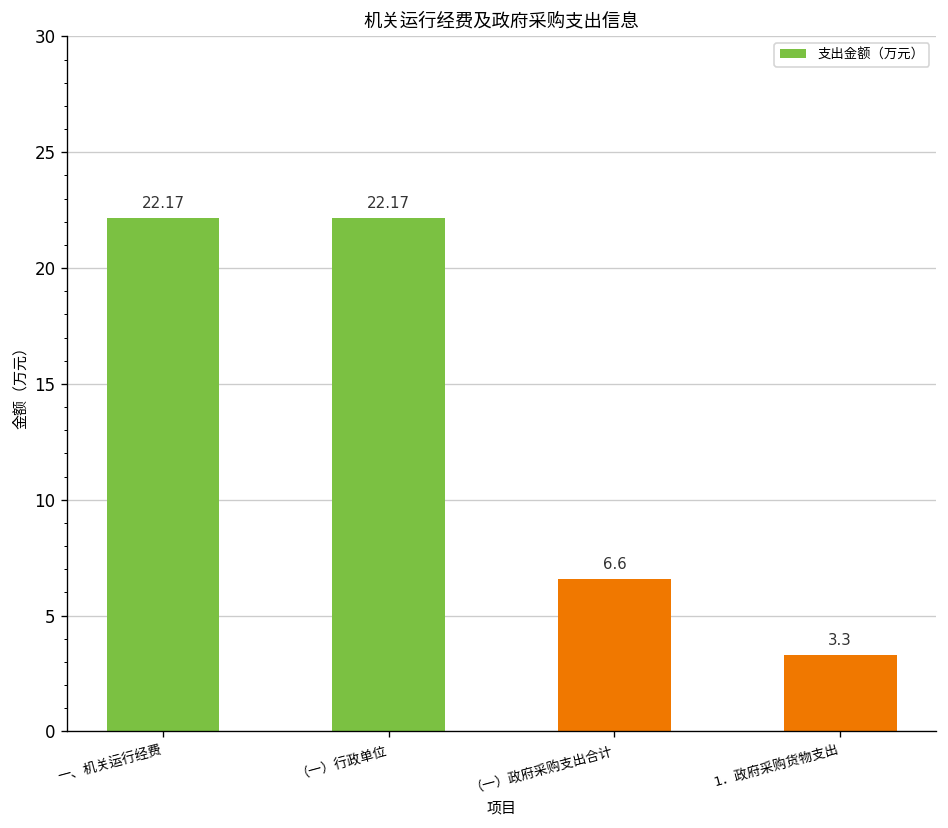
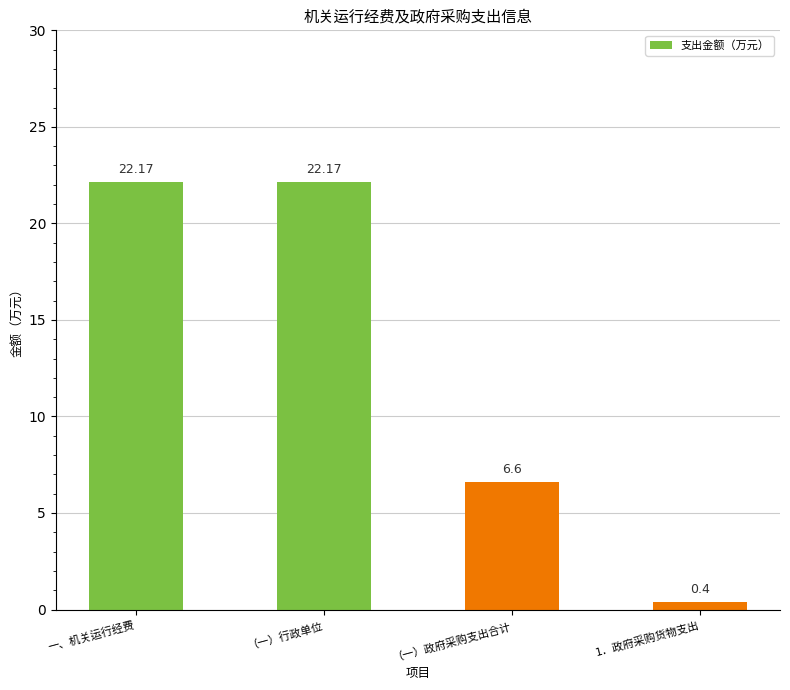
1．政府采购货物支出: 3.3 -> 0.4
